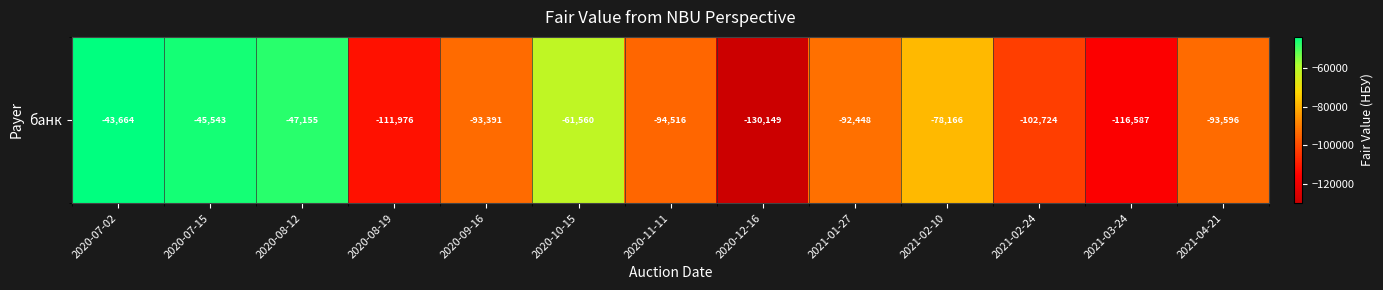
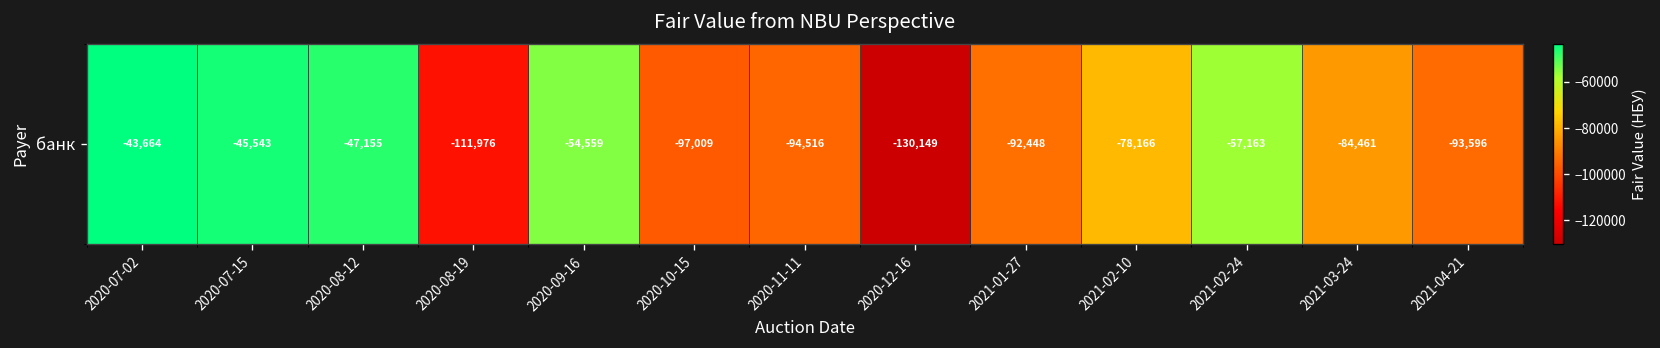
банк, 2020-09-16: -93,391 -> -54,559
банк, 2020-10-15: -61,560 -> -97,009
банк, 2021-02-24: -102,724 -> -57,163
банк, 2021-03-24: -116,587 -> -84,461
